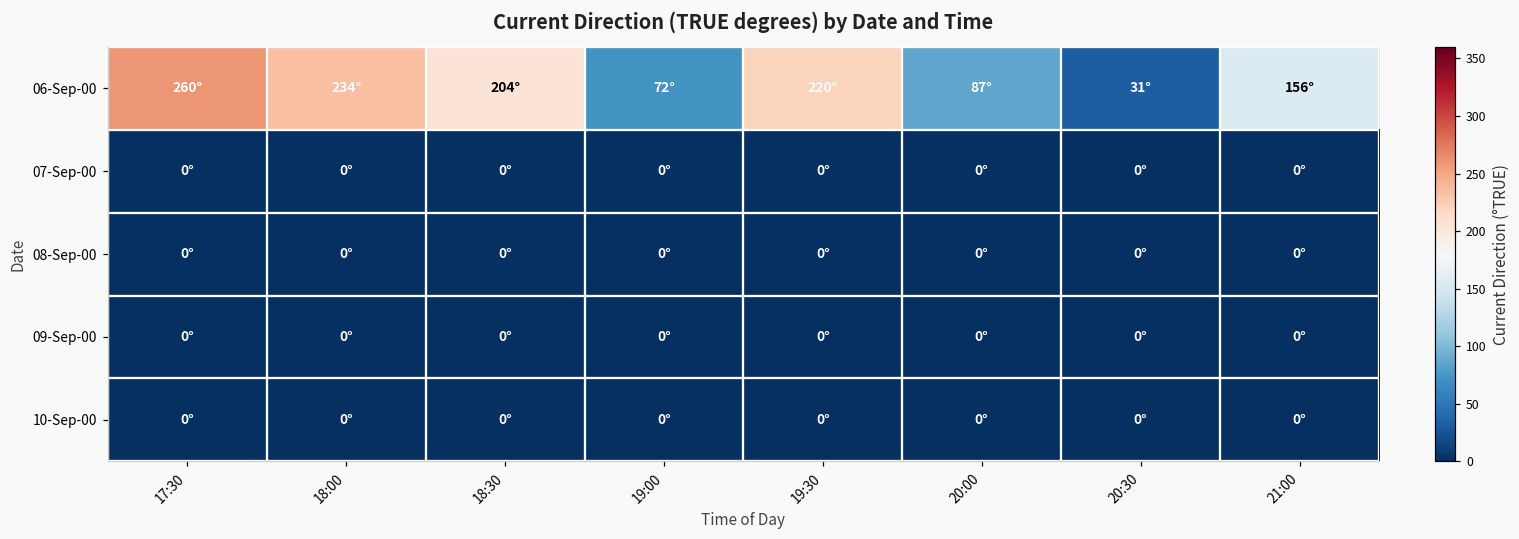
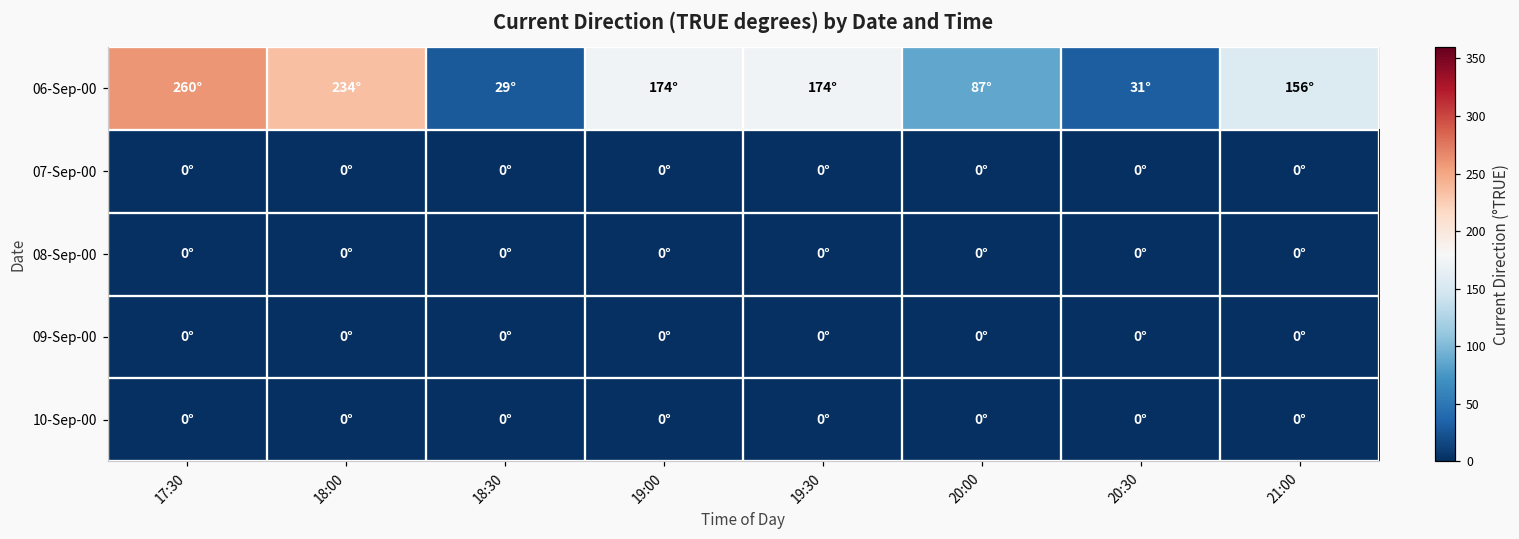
06-Sep-00, 18:30: 204° -> 29°
06-Sep-00, 19:00: 72° -> 174°
06-Sep-00, 19:30: 220° -> 174°
